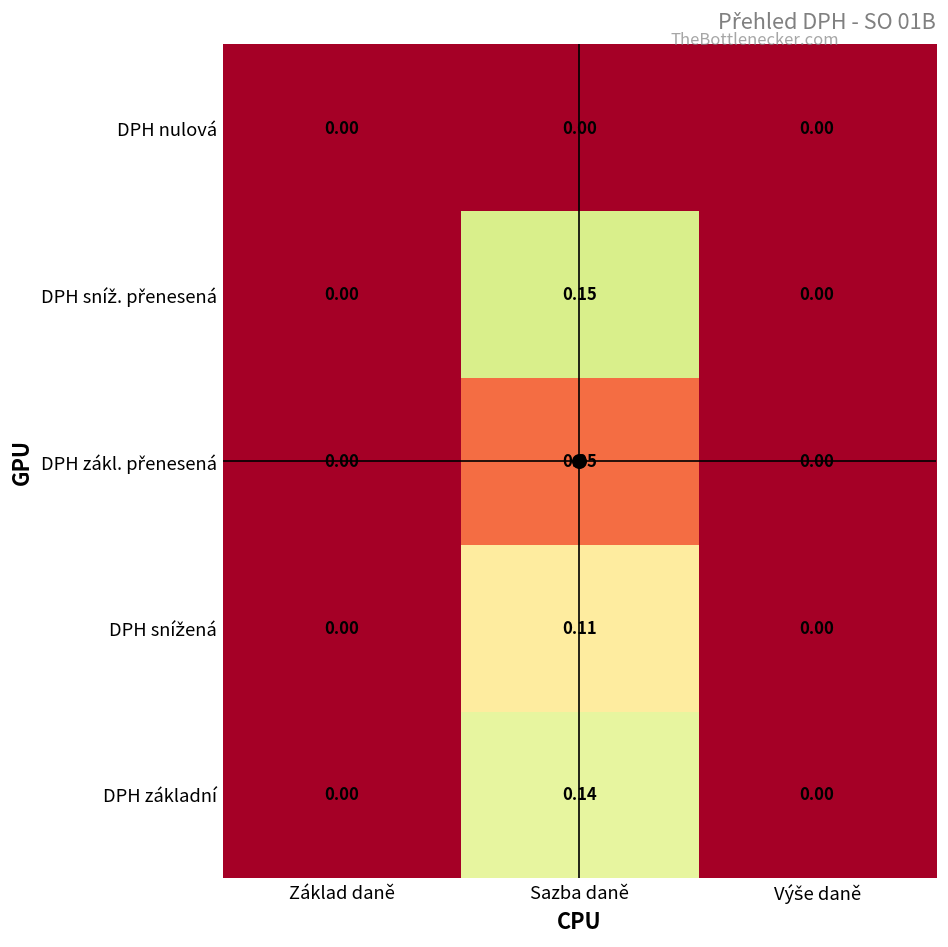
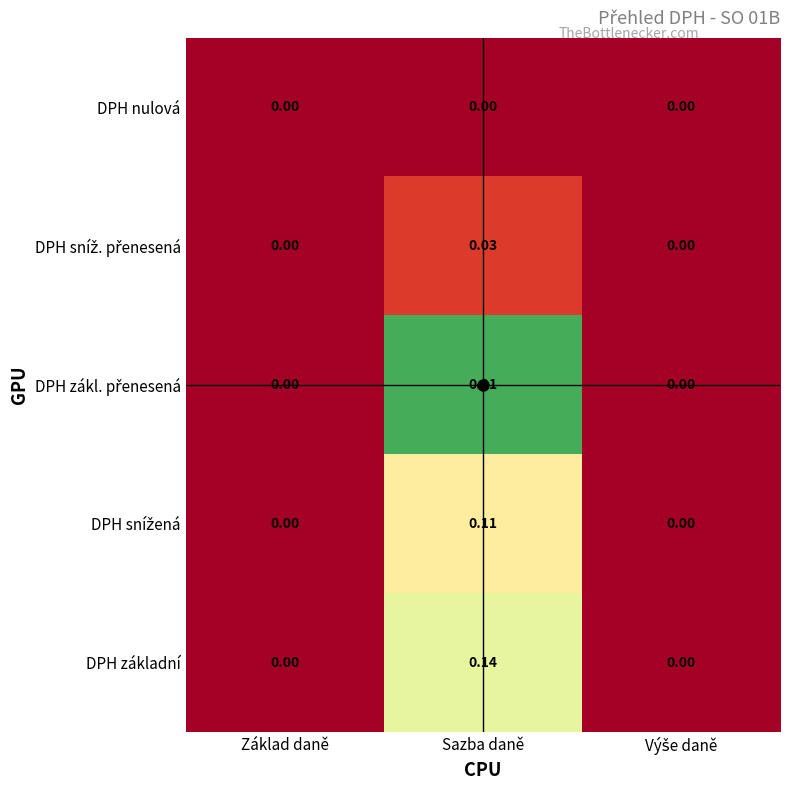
DPH sníž. přenesená, Sazba daně: 0.15 -> 0.03
DPH zákl. přenesená, Sazba daně: 0.05 -> 0.21
